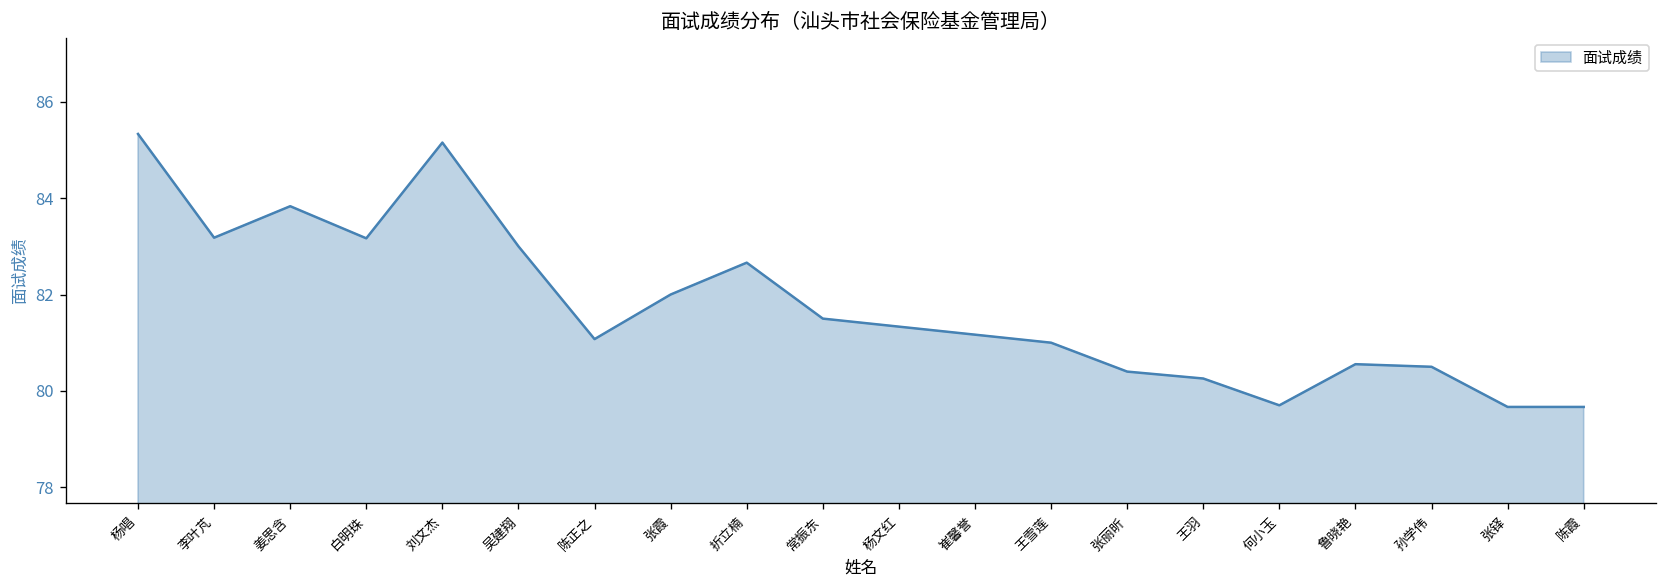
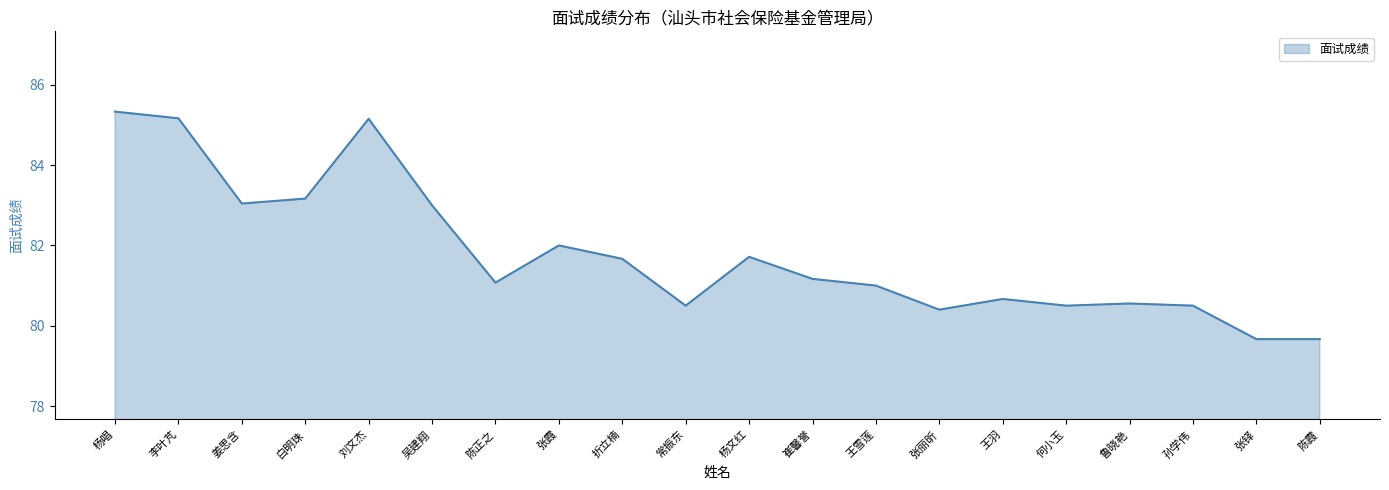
李叶芃: 83.2 -> 85.2
姜思含: 83.8 -> 83.0
折立楠: 82.7 -> 81.7
常振东: 81.5 -> 80.5
杨文红: 81.3 -> 81.7
王羽: 80.3 -> 80.7
何小玉: 79.7 -> 80.5
